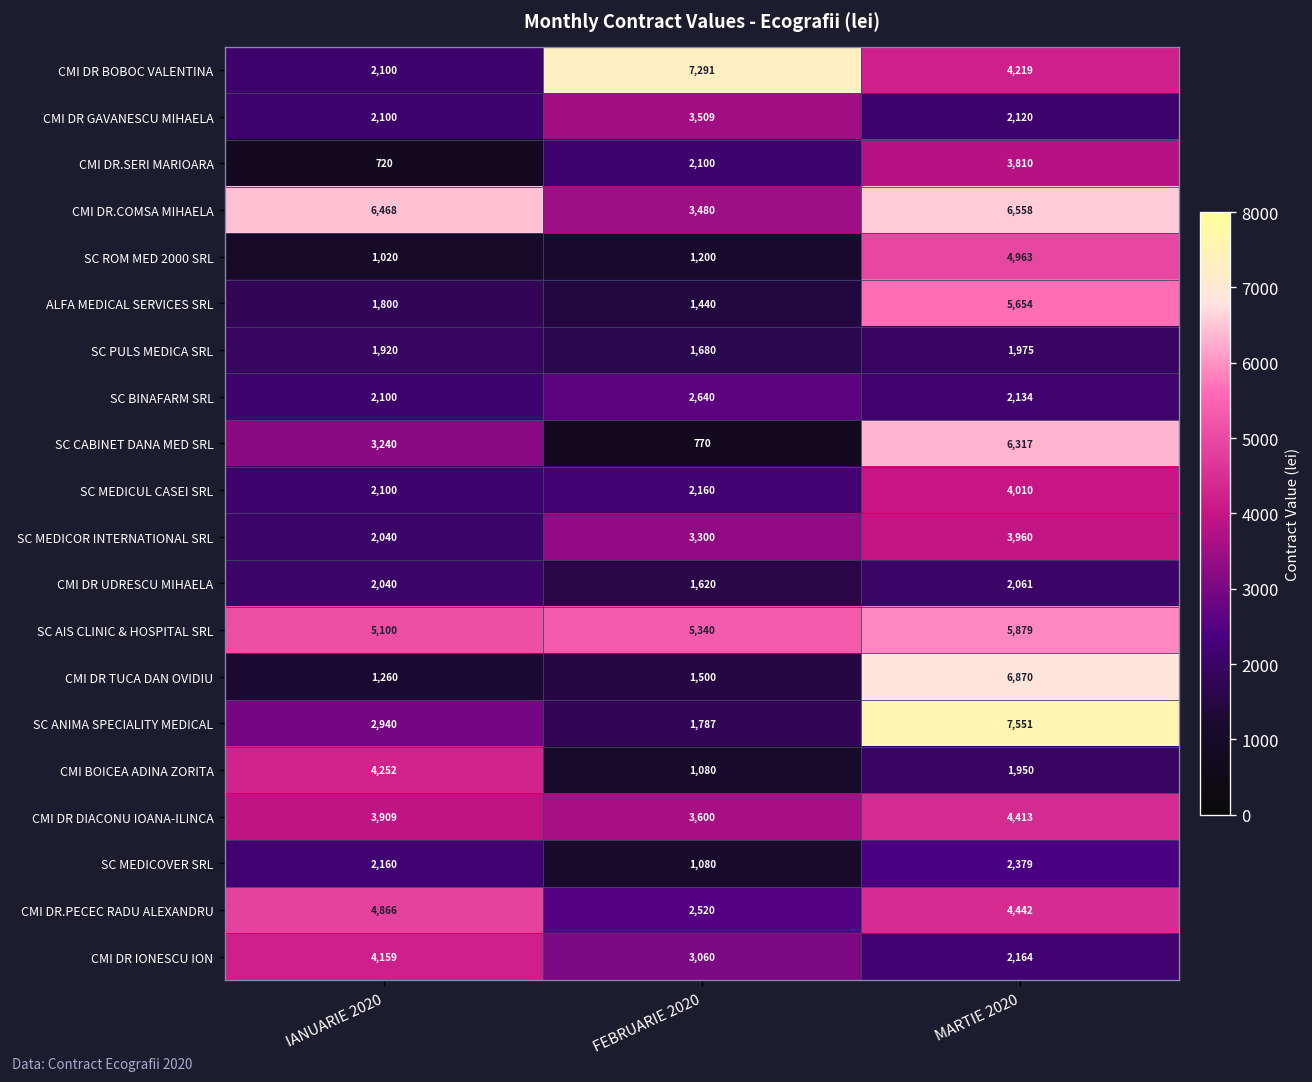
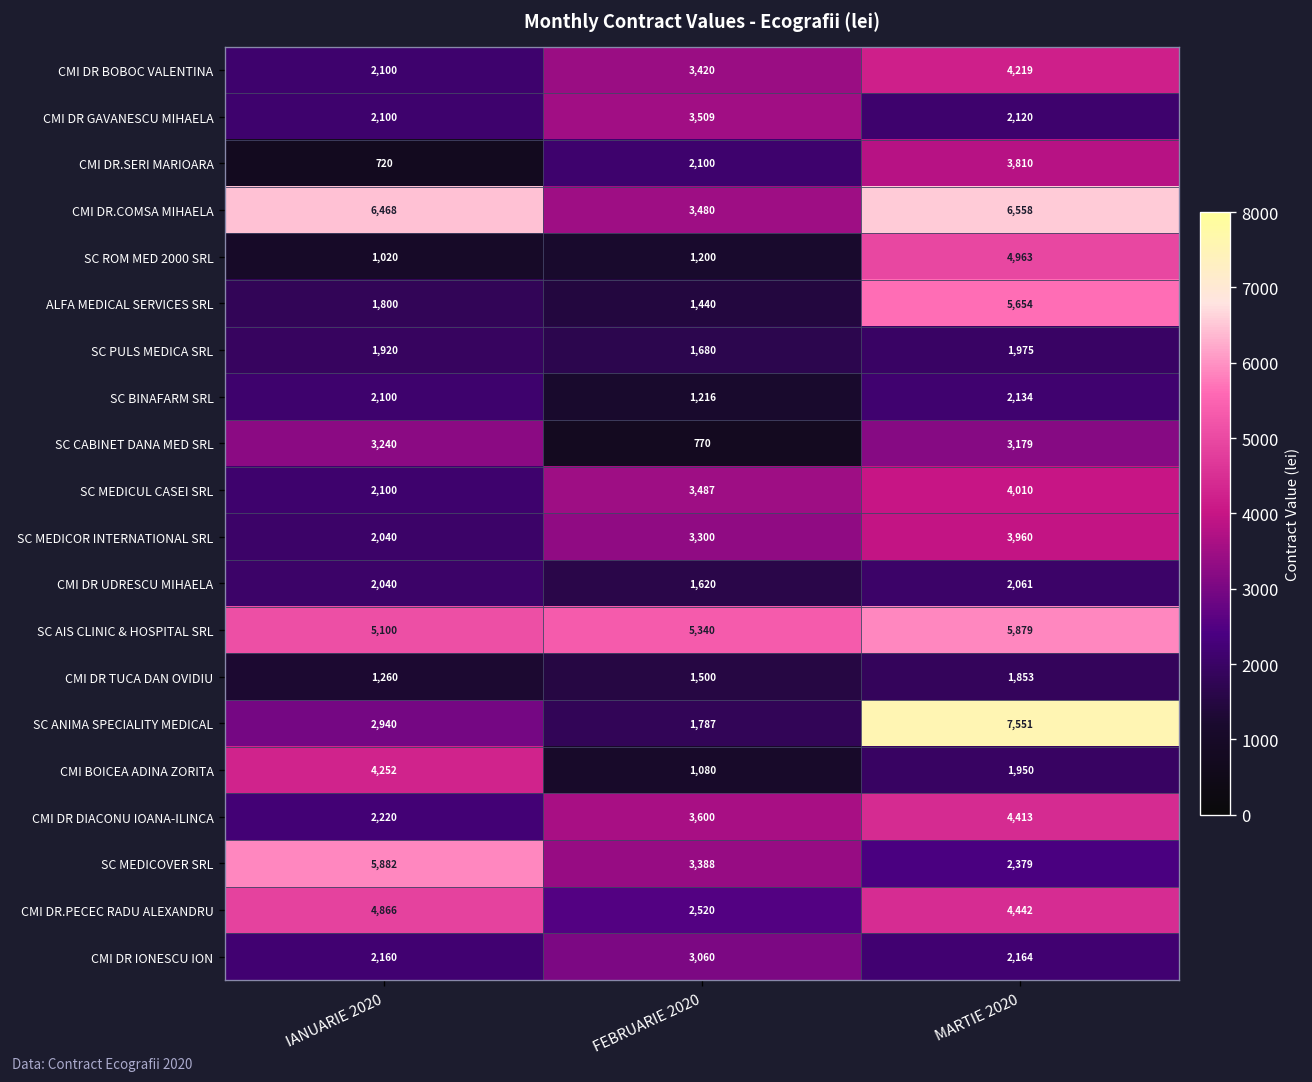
CMI DR BOBOC VALENTINA, FEBRUARIE 2020: 7,291 -> 3,420
SC BINAFARM SRL, FEBRUARIE 2020: 2,640 -> 1,216
SC CABINET DANA MED SRL, MARTIE 2020: 6,317 -> 3,179
SC MEDICUL CASEI SRL, FEBRUARIE 2020: 2,160 -> 3,487
CMI DR TUCA DAN OVIDIU, MARTIE 2020: 6,870 -> 1,853
CMI DR DIACONU IOANA-ILINCA, IANUARIE 2020: 3,909 -> 2,220
SC MEDICOVER SRL, IANUARIE 2020: 2,160 -> 5,882
SC MEDICOVER SRL, FEBRUARIE 2020: 1,080 -> 3,388
CMI DR IONESCU ION, IANUARIE 2020: 4,159 -> 2,160
